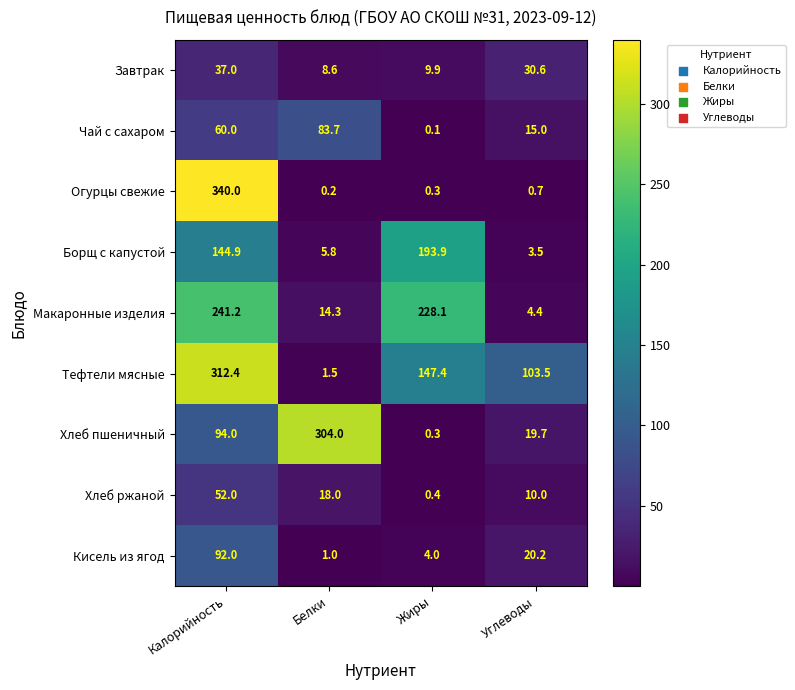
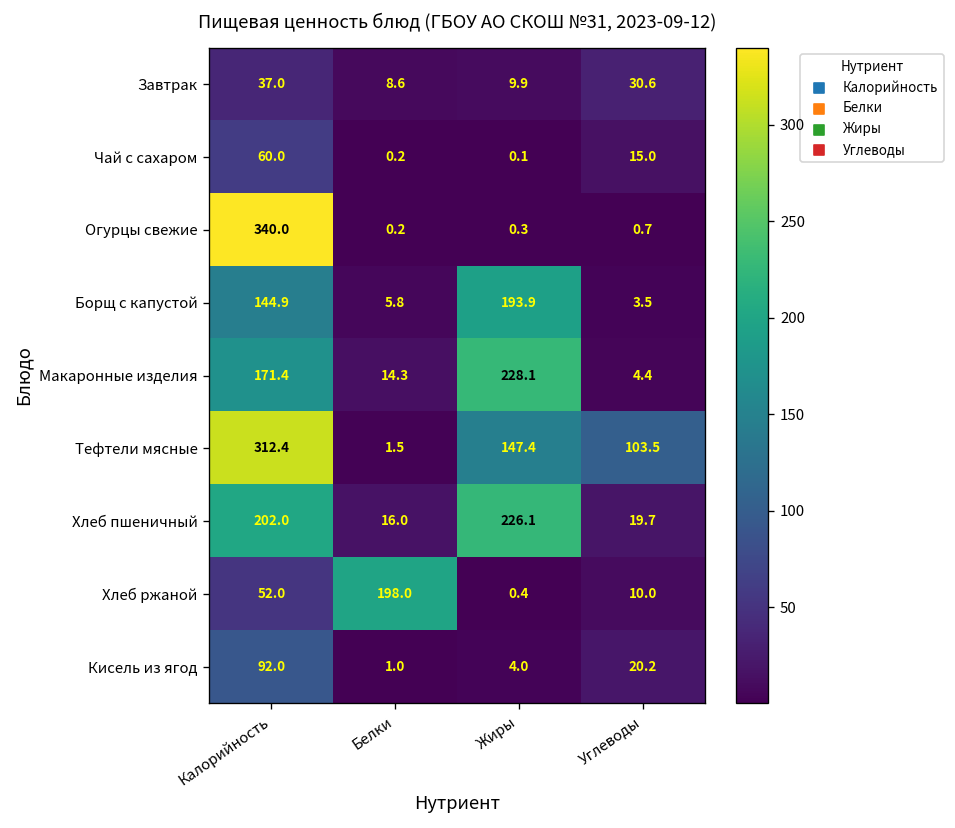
Чай с сахаром, Белки: 83.7 -> 0.2
Макаронные изделия, Калорийность: 241.2 -> 171.4
Хлеб пшеничный, Калорийность: 94.0 -> 202.0
Хлеб пшеничный, Белки: 304.0 -> 16.0
Хлеб пшеничный, Жиры: 0.3 -> 226.1
Хлеб ржаной, Белки: 18.0 -> 198.0
